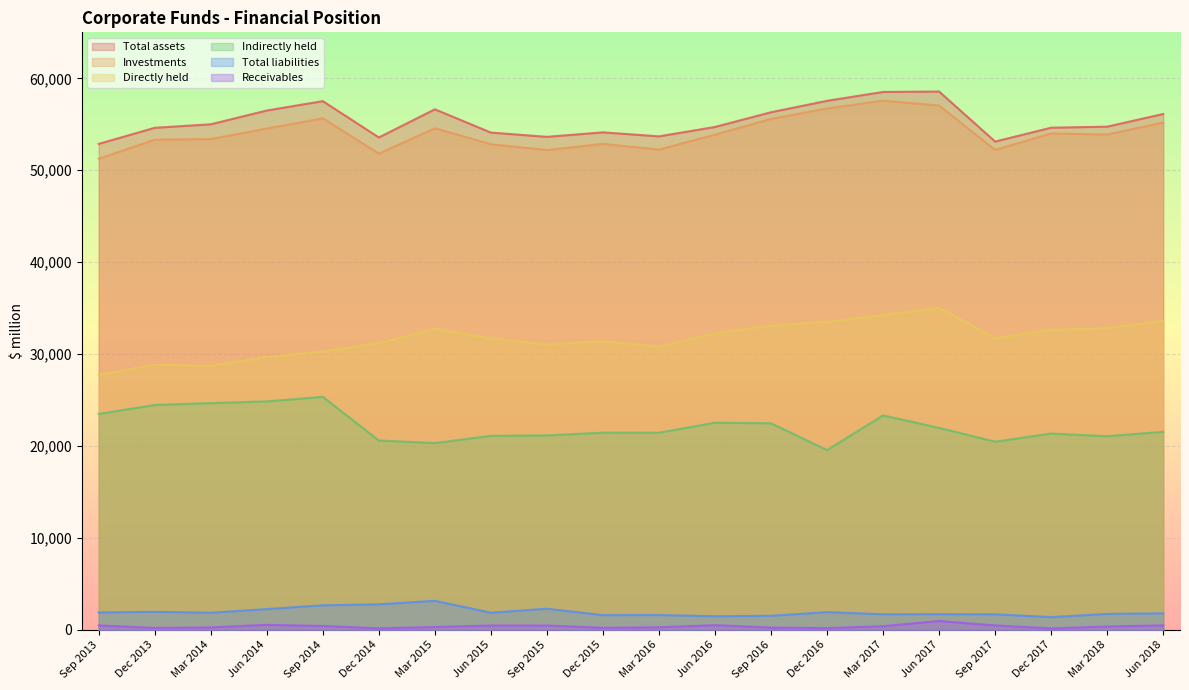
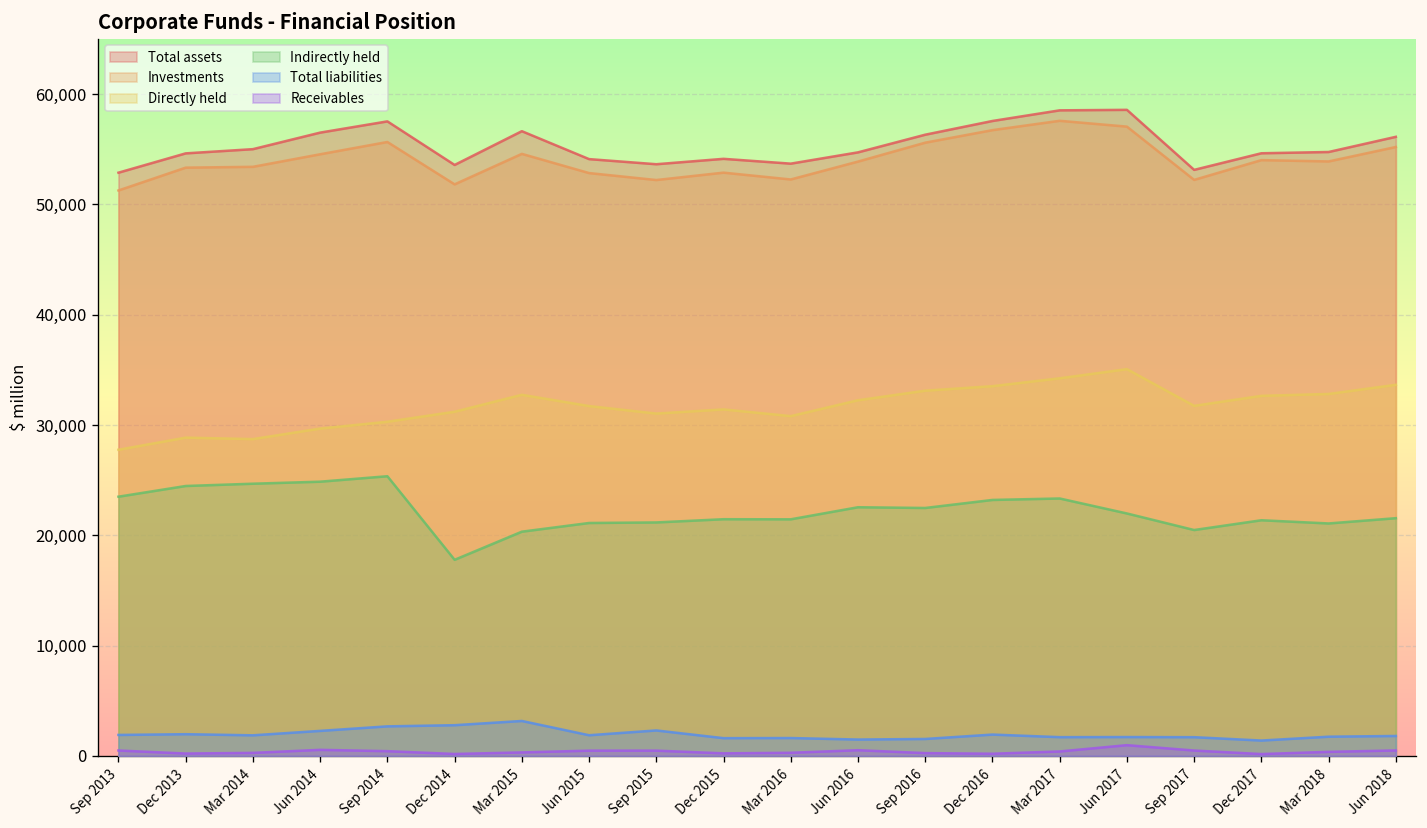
Indirectly held, Dec 2014: 21,000 -> 18,000
Indirectly held, Dec 2016: 20,000 -> 23,000
